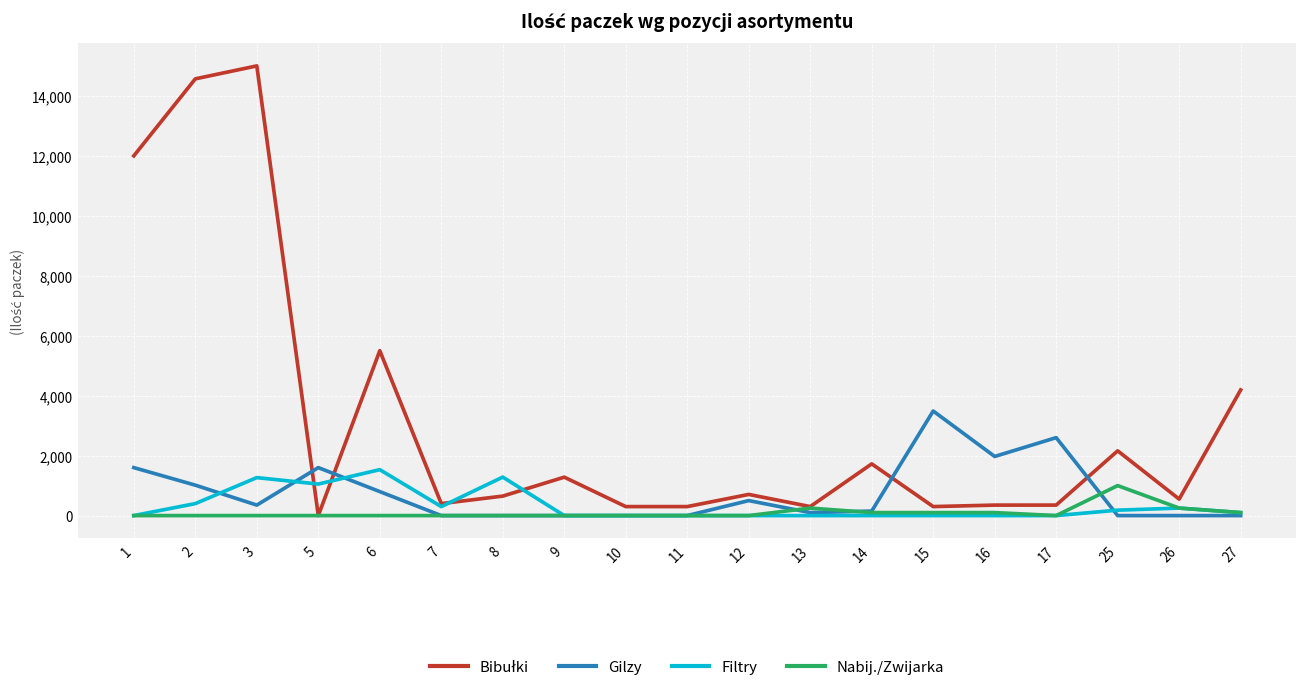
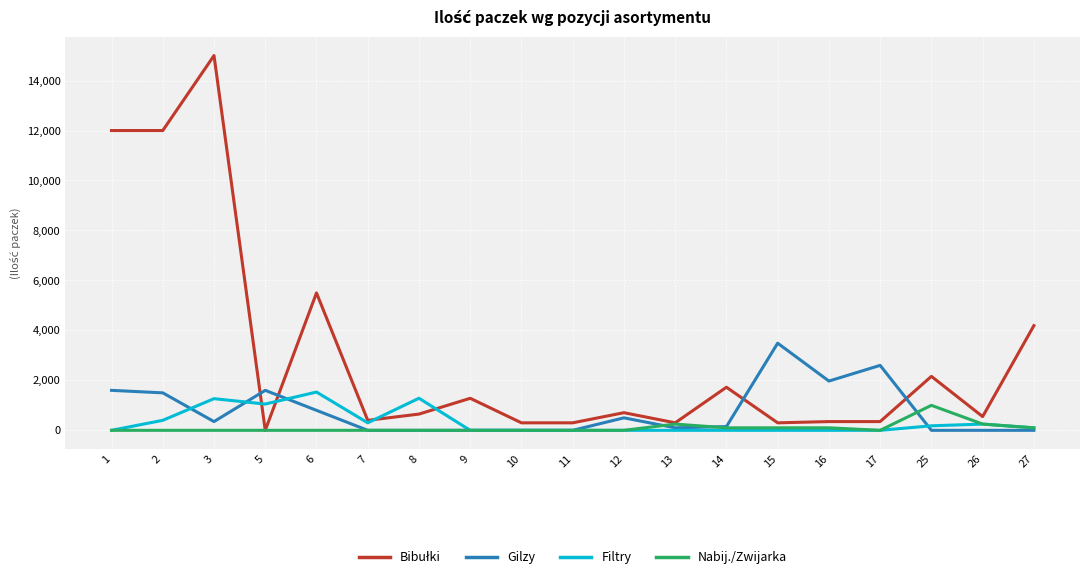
Bibułki, 2: 14,600 -> 12,000
Gilzy, 2: 1,000 -> 1,500
